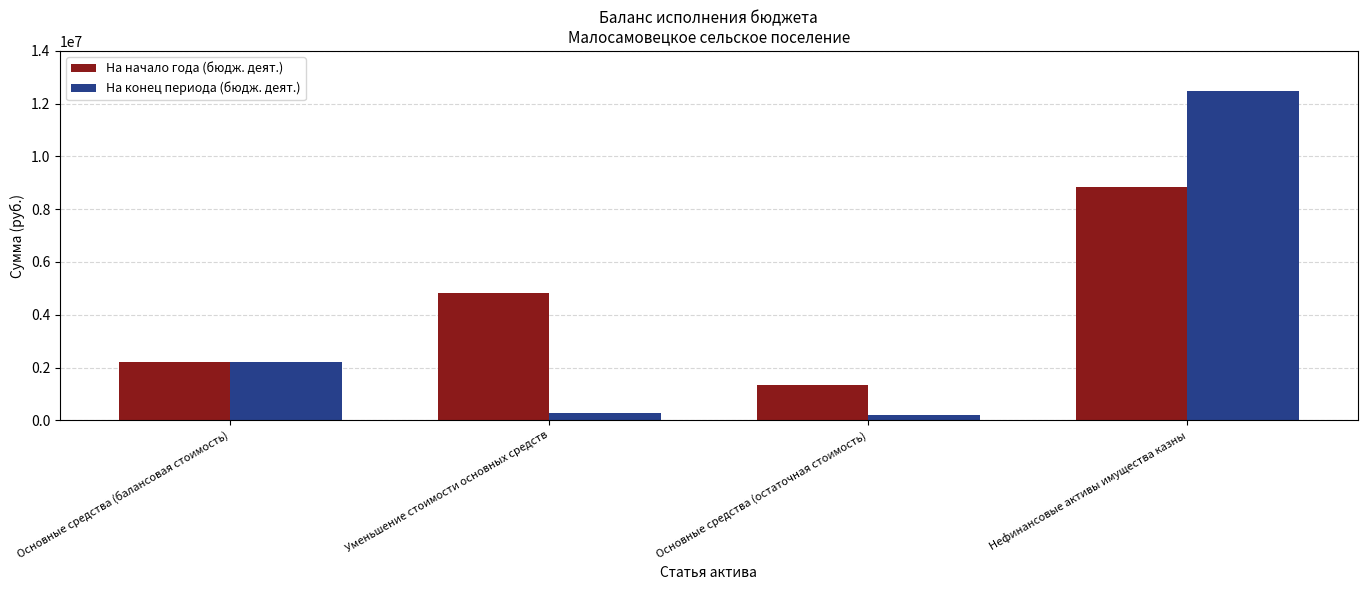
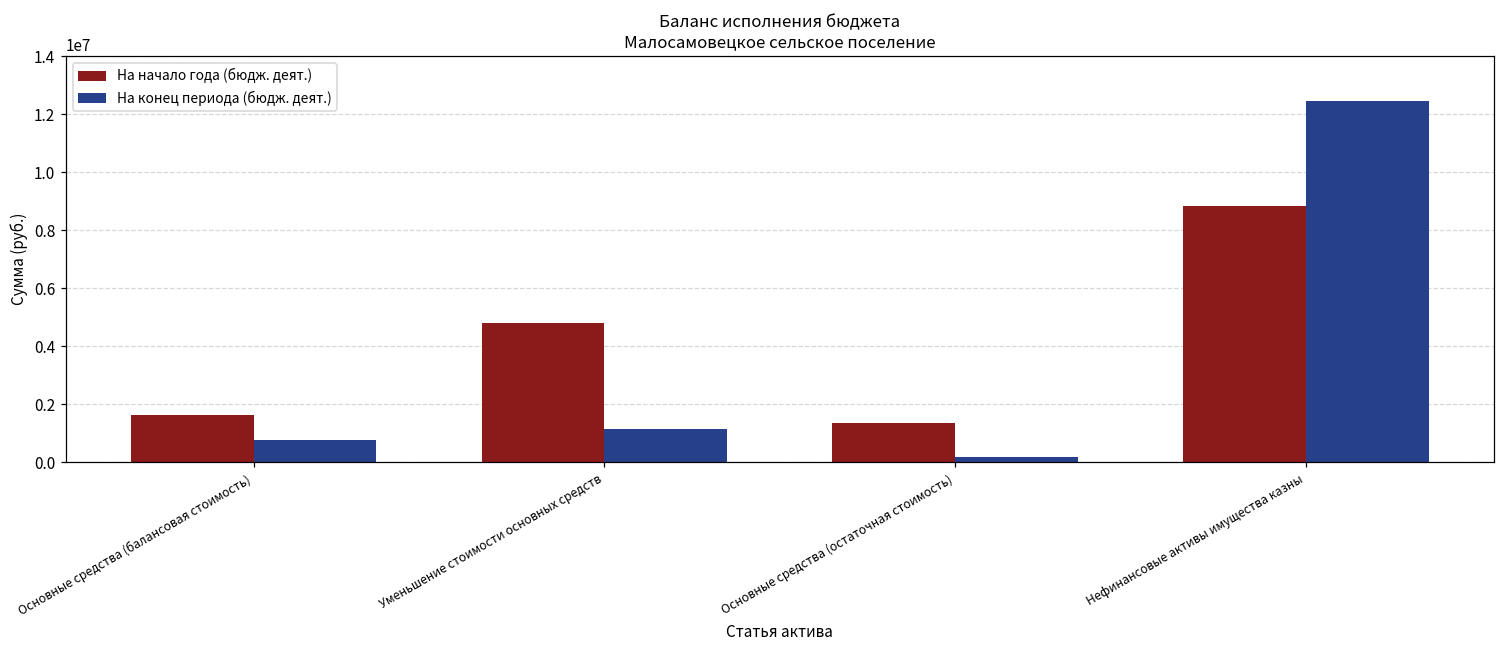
На начало года (бюдж. деят.), Основные средства (балансовая стоимость): 2200000 -> 1600000
На конец периода (бюдж. деят.), Основные средства (балансовая стоимость): 2200000 -> 800000
На конец периода (бюдж. деят.), Уменьшение стоимости основных средств: 300000 -> 1200000
